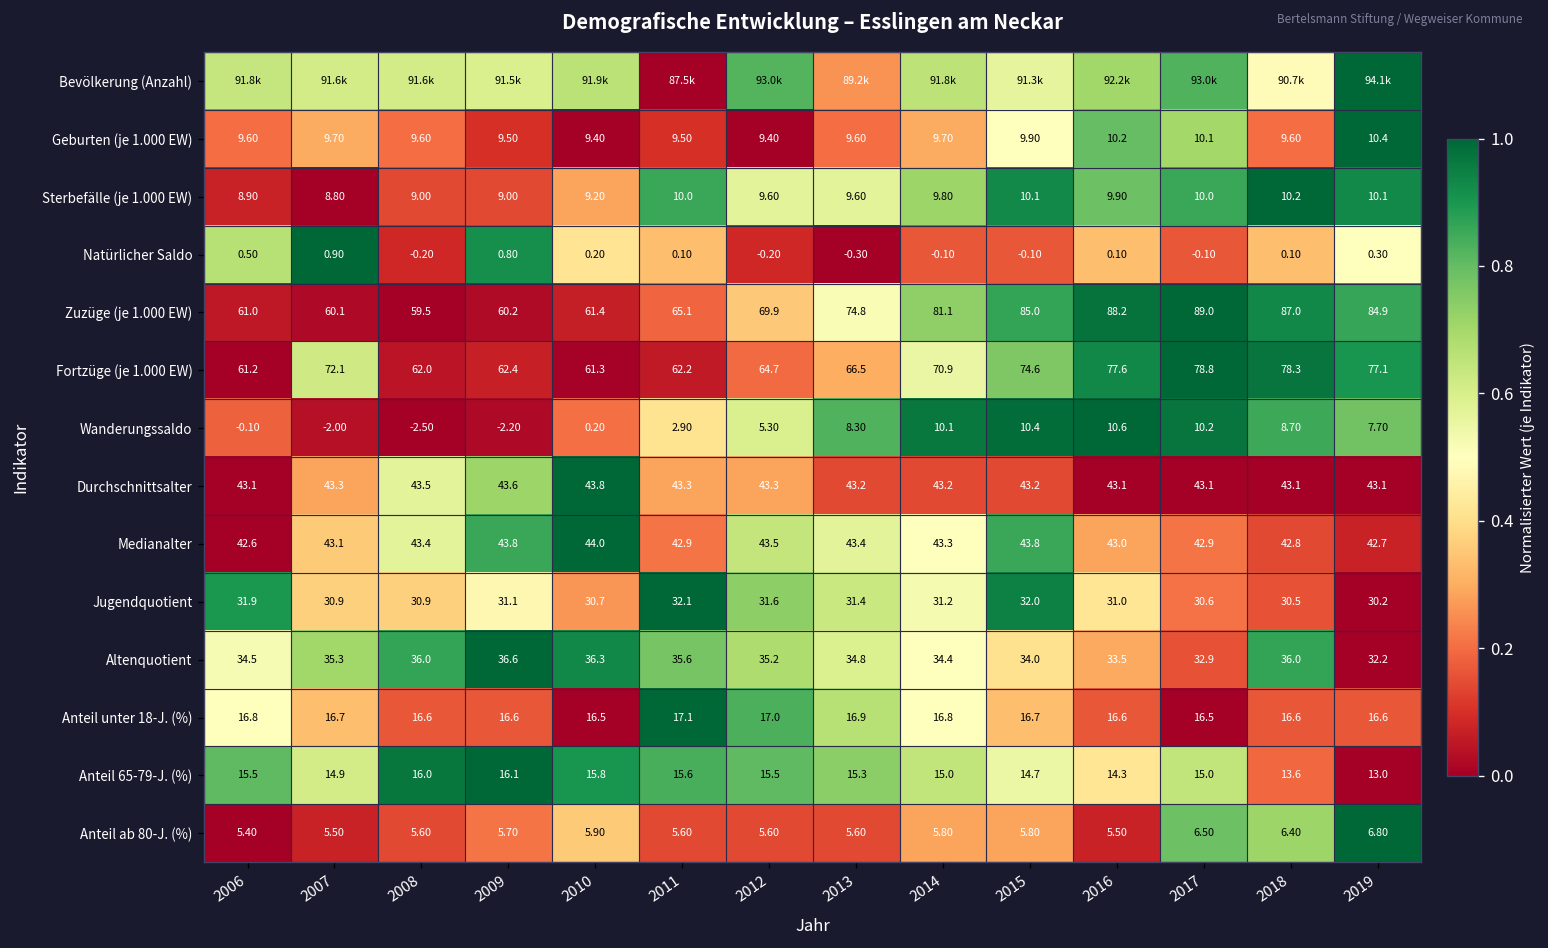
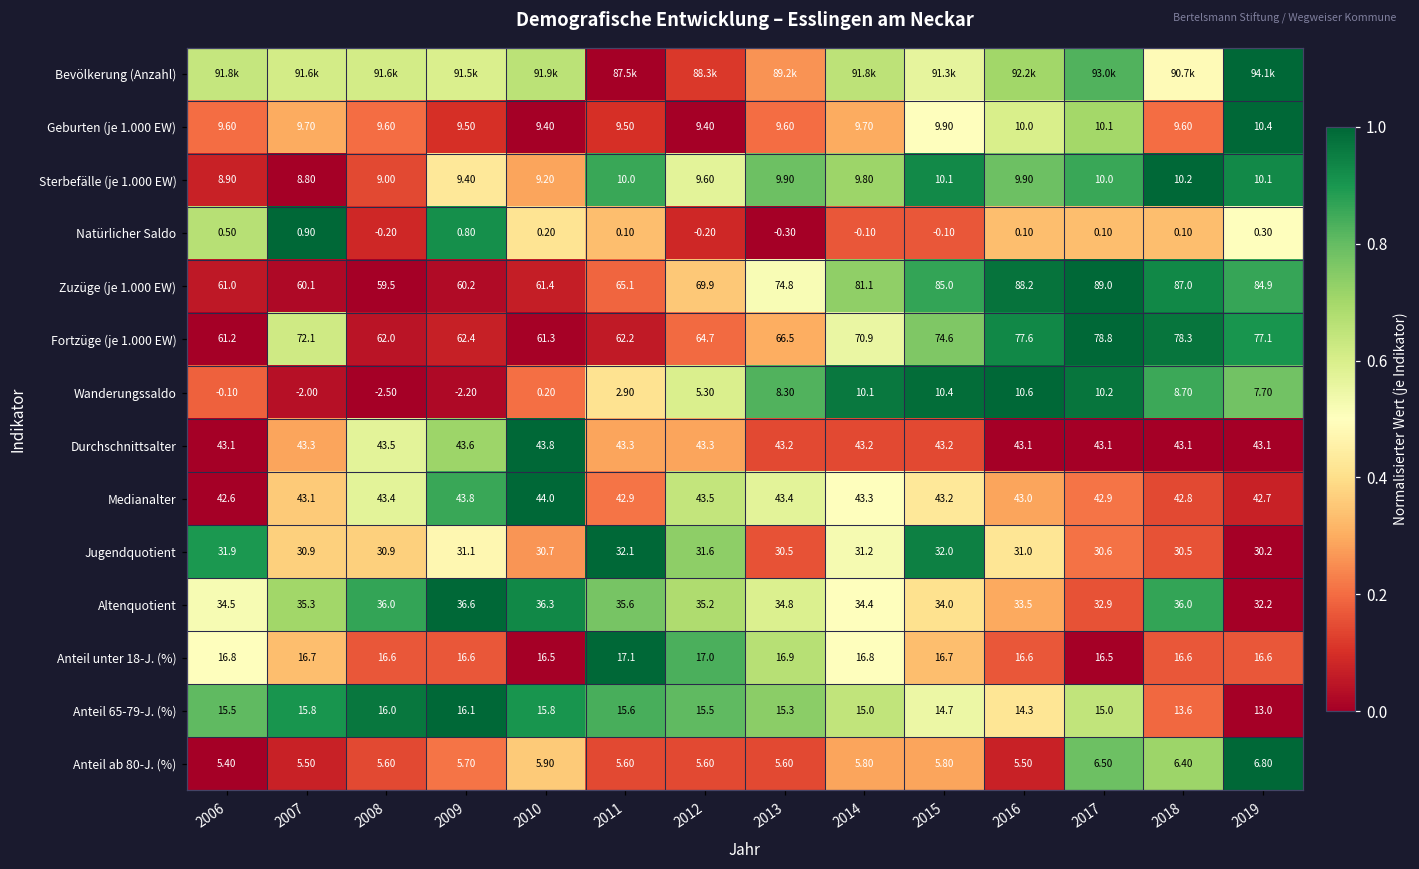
Bevölkerung (Anzahl), 2012: 93.0k -> 88.3k
Geburten (je 1.000 EW), 2016: 10.2 -> 10.0
Sterbefälle (je 1.000 EW), 2009: 9.00 -> 9.40
Sterbefälle (je 1.000 EW), 2013: 9.60 -> 9.90
Natürlicher Saldo, 2017: -0.10 -> 0.10
Medianalter, 2015: 43.8 -> 43.2
Jugendquotient, 2013: 31.4 -> 30.5
Anteil 65-79-J. (%), 2007: 14.9 -> 15.8
